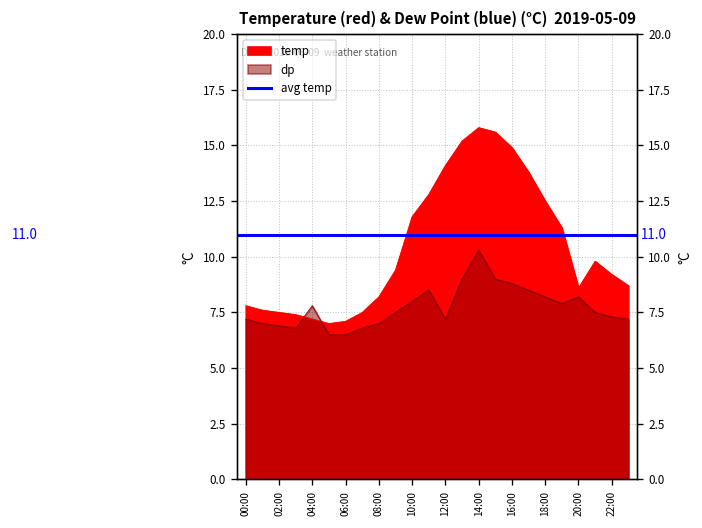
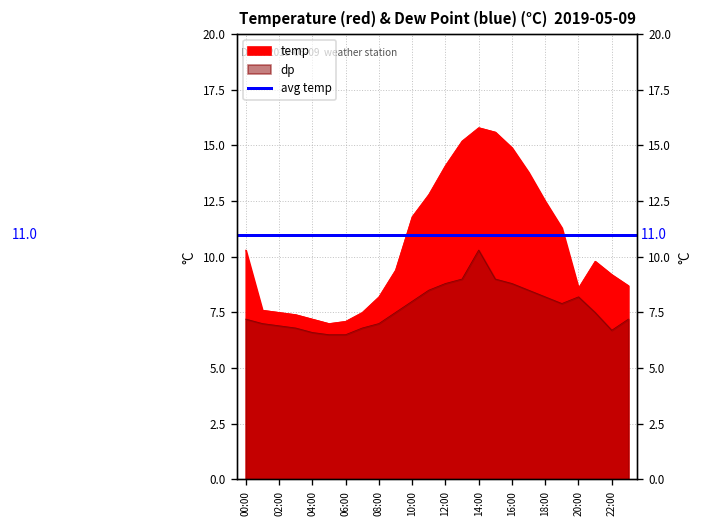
temp, 00:00: 7.8 -> 10.3
dp, 04:00: 7.8 -> 6.6
dp, 12:00: 7.2 -> 8.8
dp, 22:00: 7.3 -> 6.7
